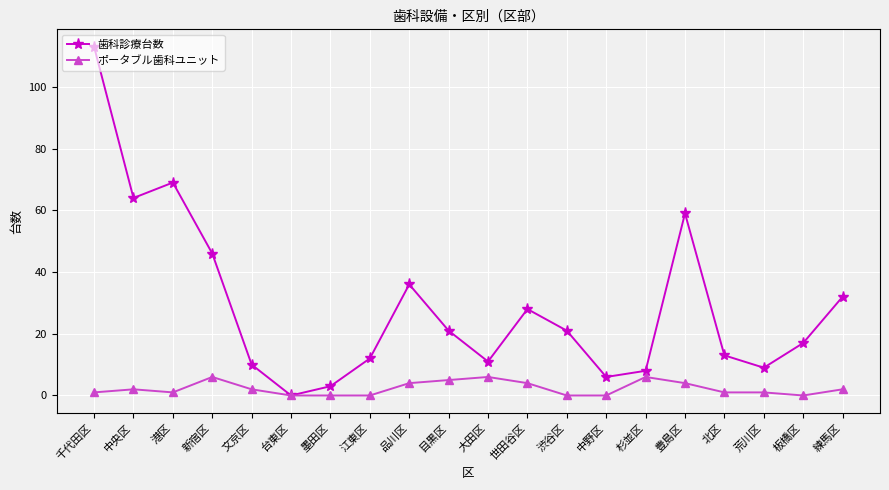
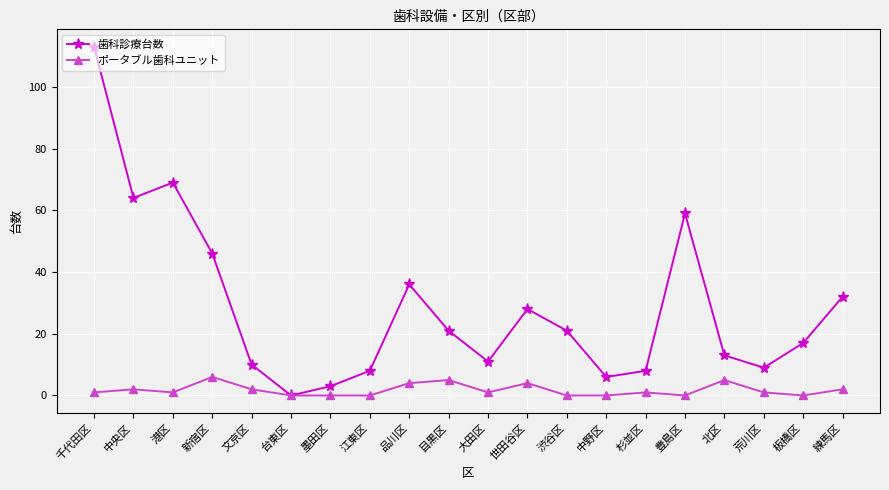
歯科診療台数, 江東区: 12 -> 8
ポータブル歯科ユニット, 大田区: 6 -> 1
ポータブル歯科ユニット, 杉並区: 6 -> 1
ポータブル歯科ユニット, 豊島区: 4 -> 0
ポータブル歯科ユニット, 北区: 1 -> 5
